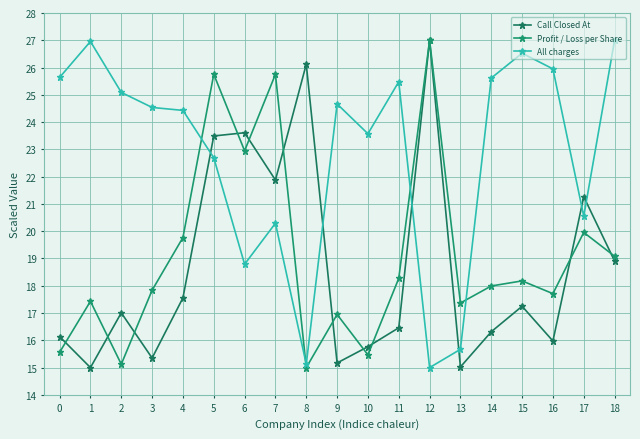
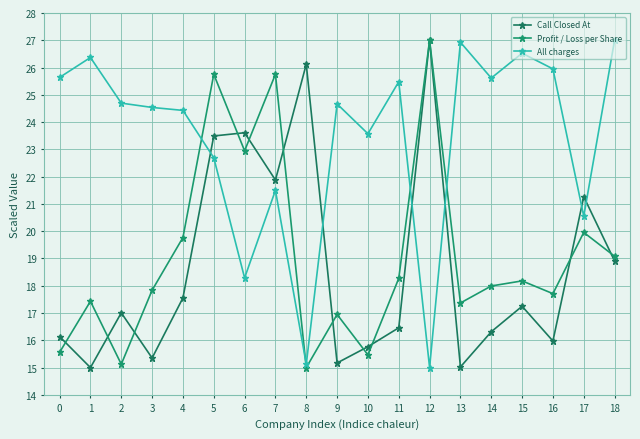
All charges, 1: 27.0 -> 26.4
All charges, 2: 25.1 -> 24.7
All charges, 6: 18.8 -> 18.3
All charges, 7: 20.3 -> 21.5
All charges, 13: 15.7 -> 26.9
